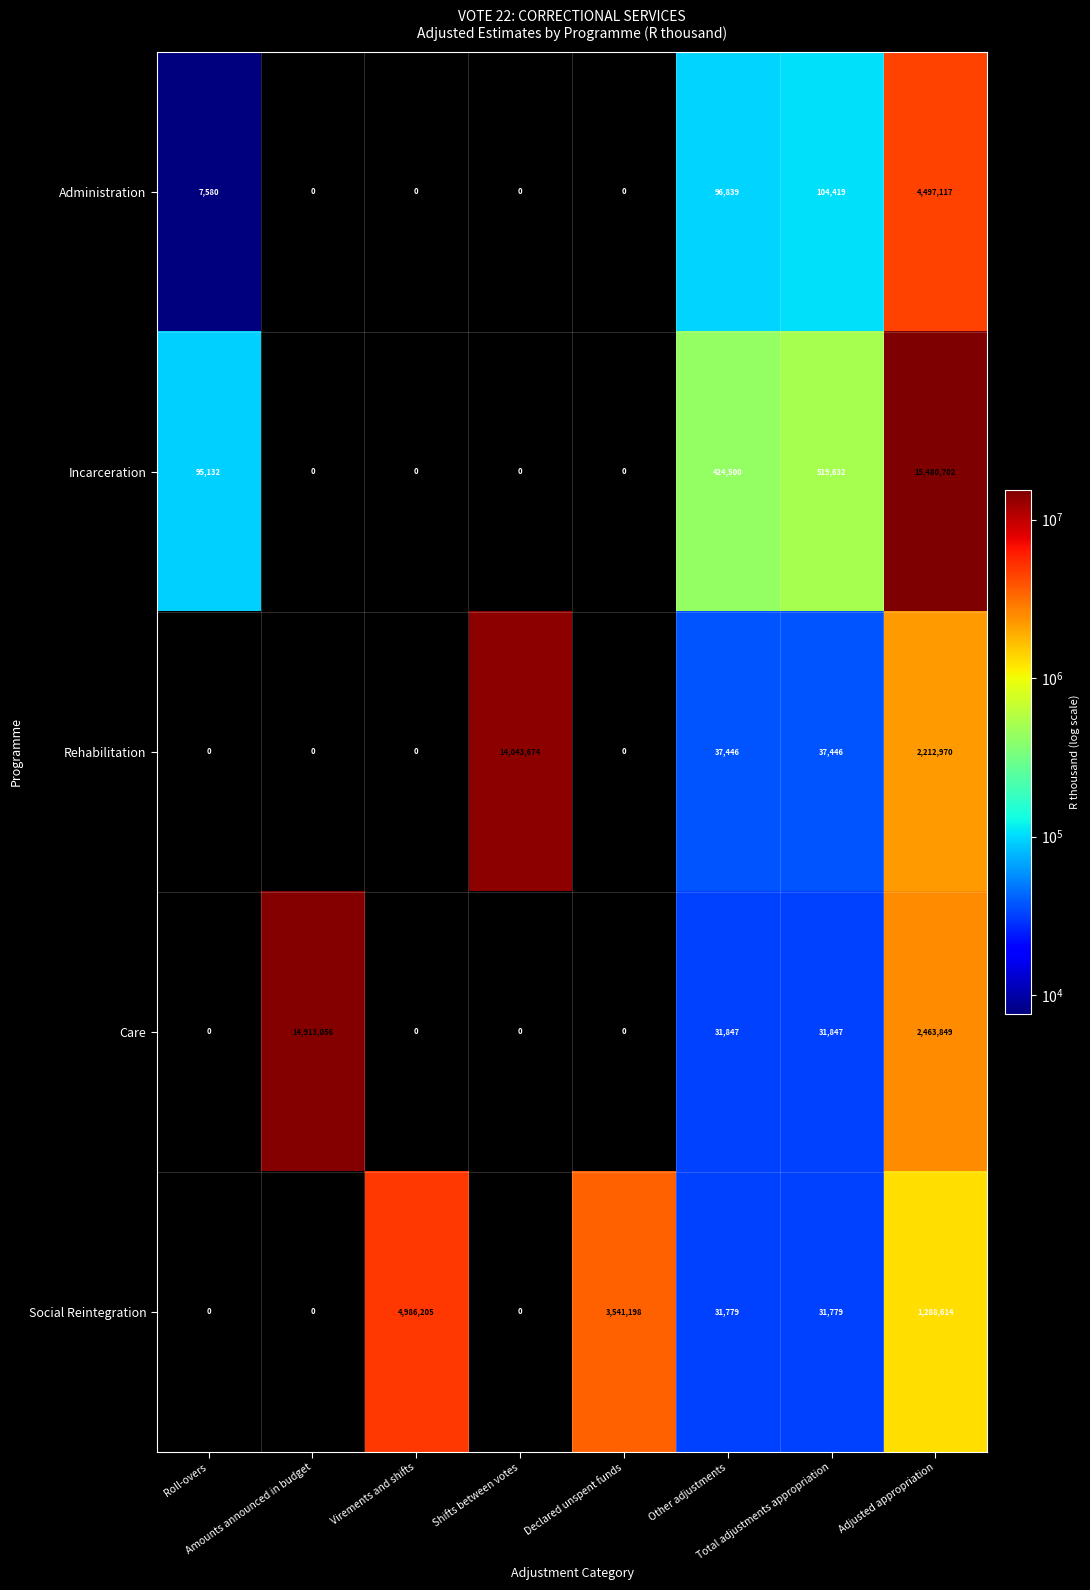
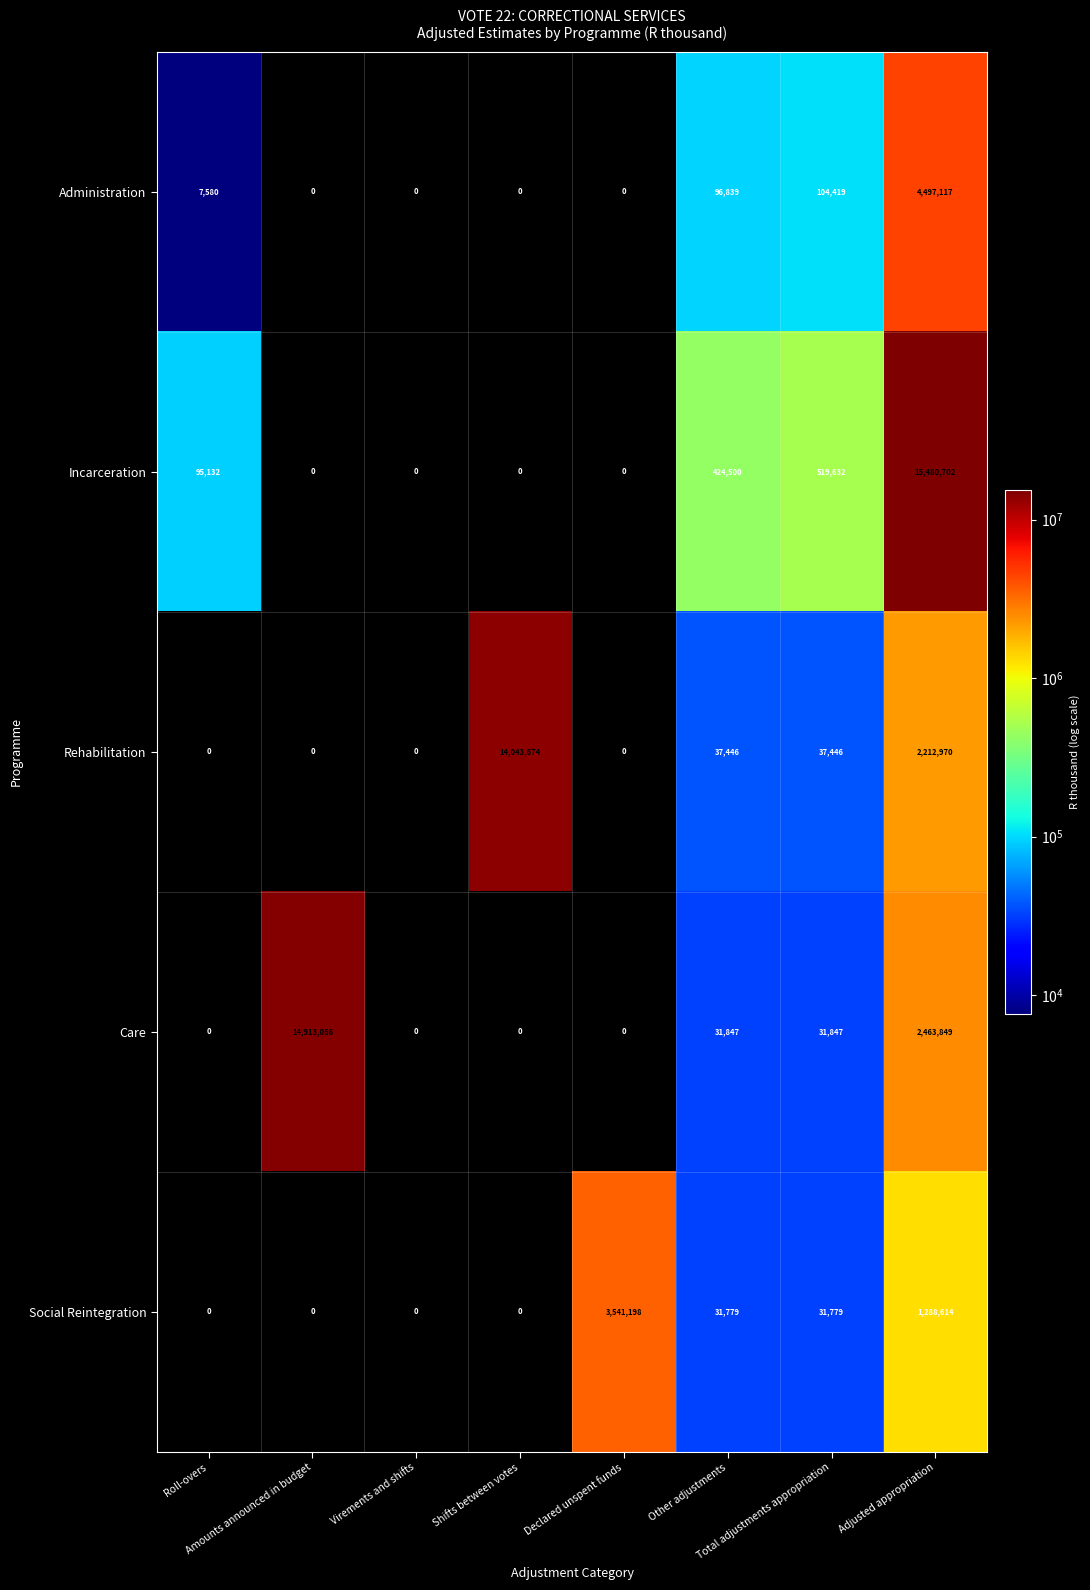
Social Reintegration, Virements and shifts: 4,986,205 -> 0
